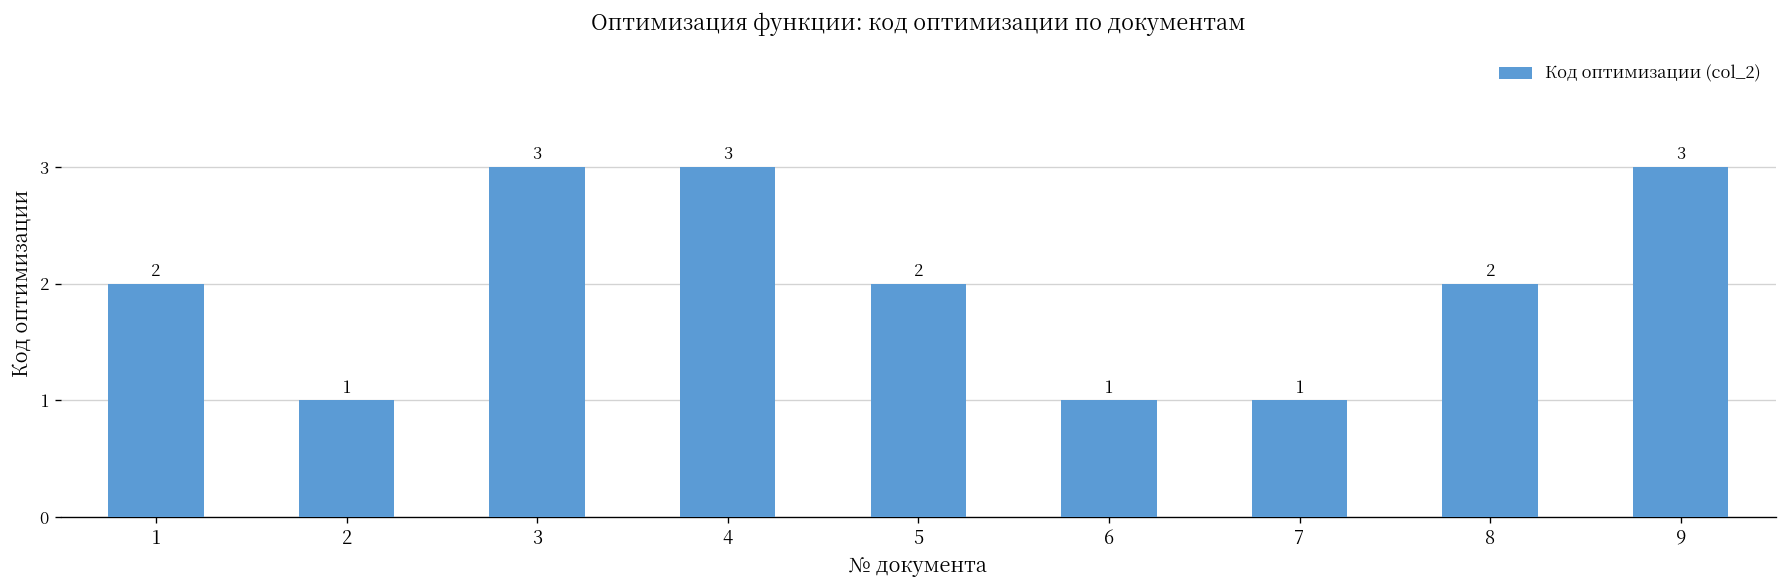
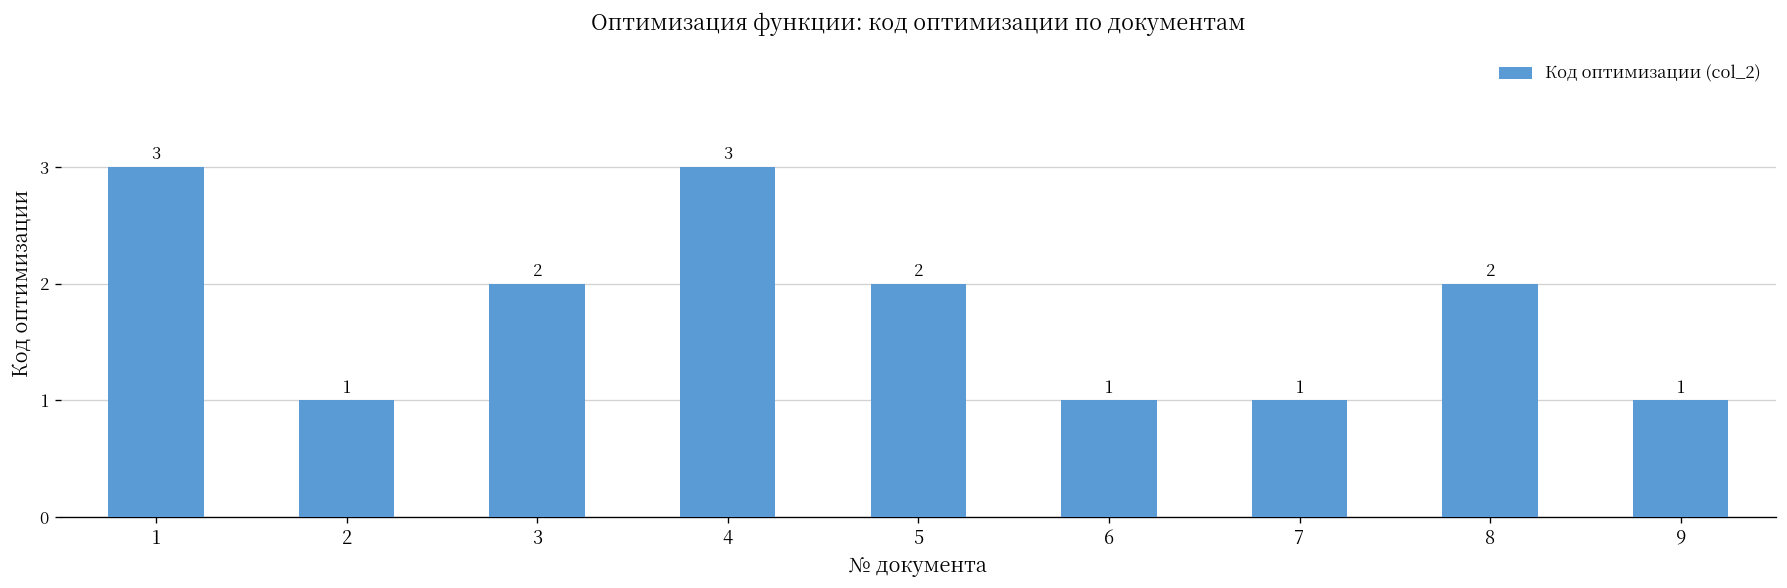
1: 2 -> 3
3: 3 -> 2
9: 3 -> 1
